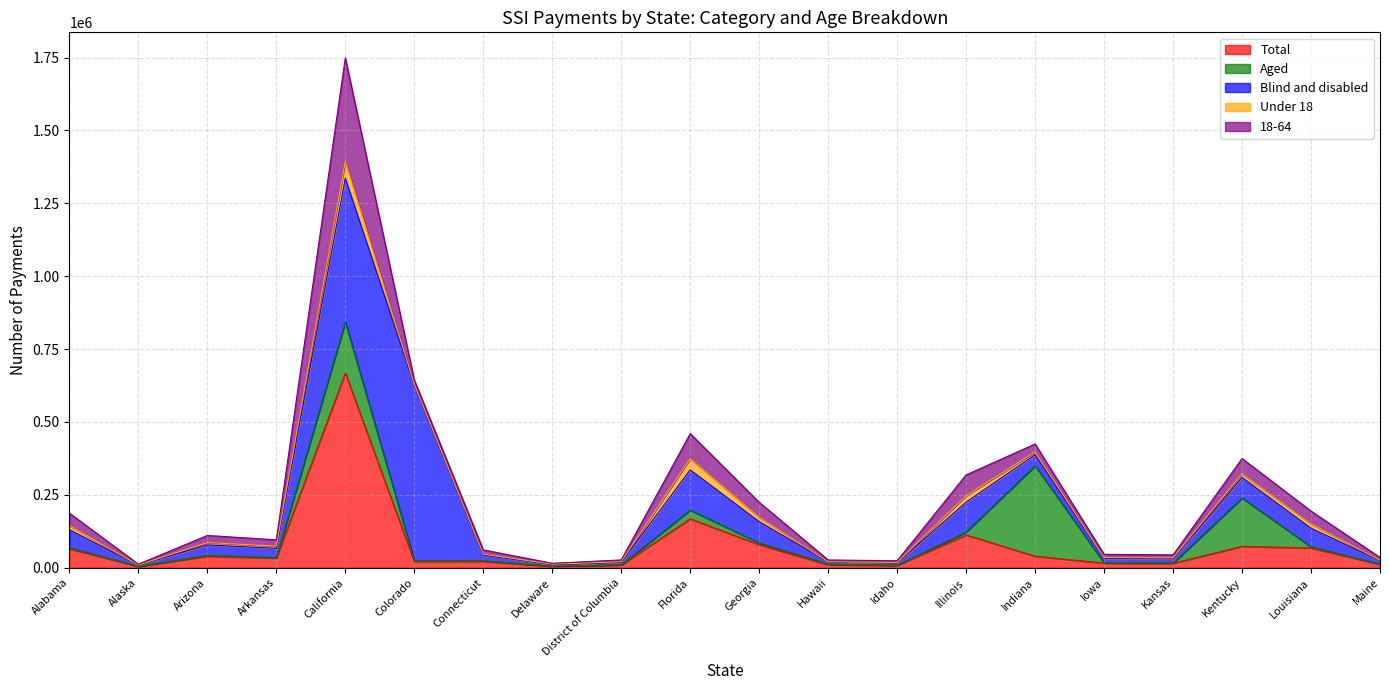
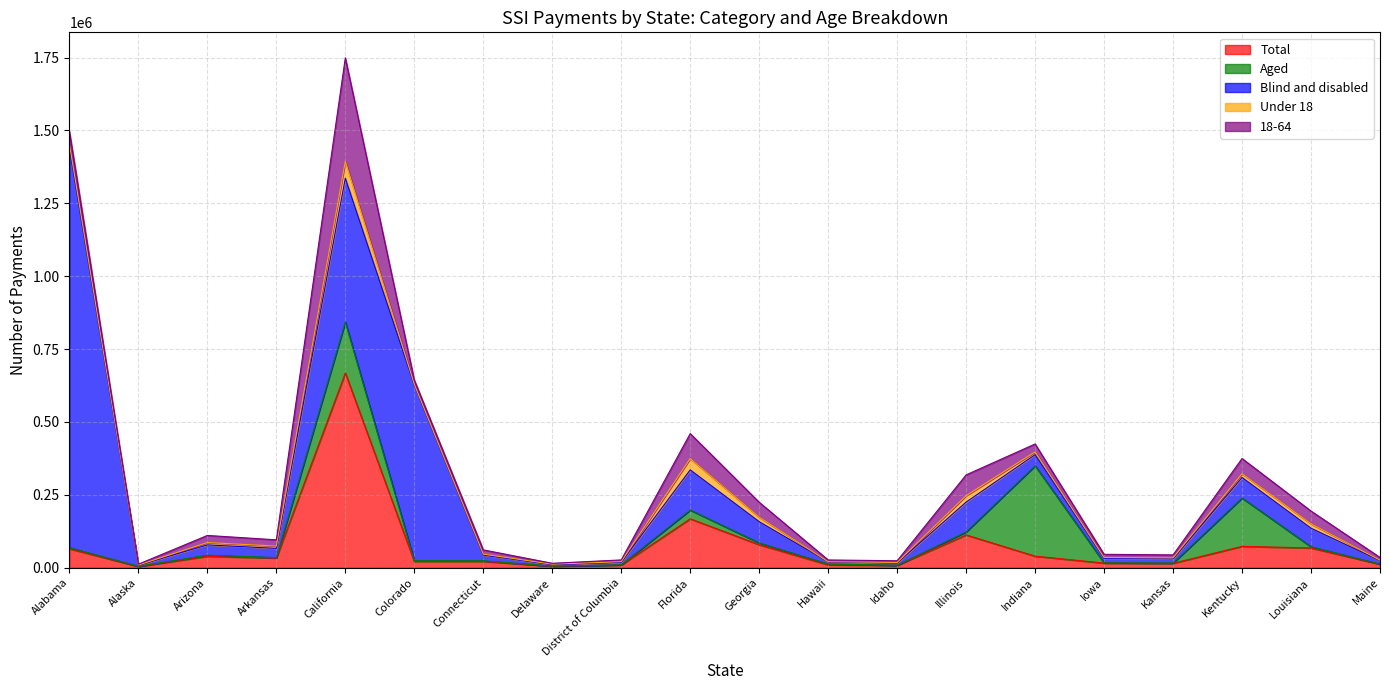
Blind and disabled, Alabama: 60000 -> 1370000
